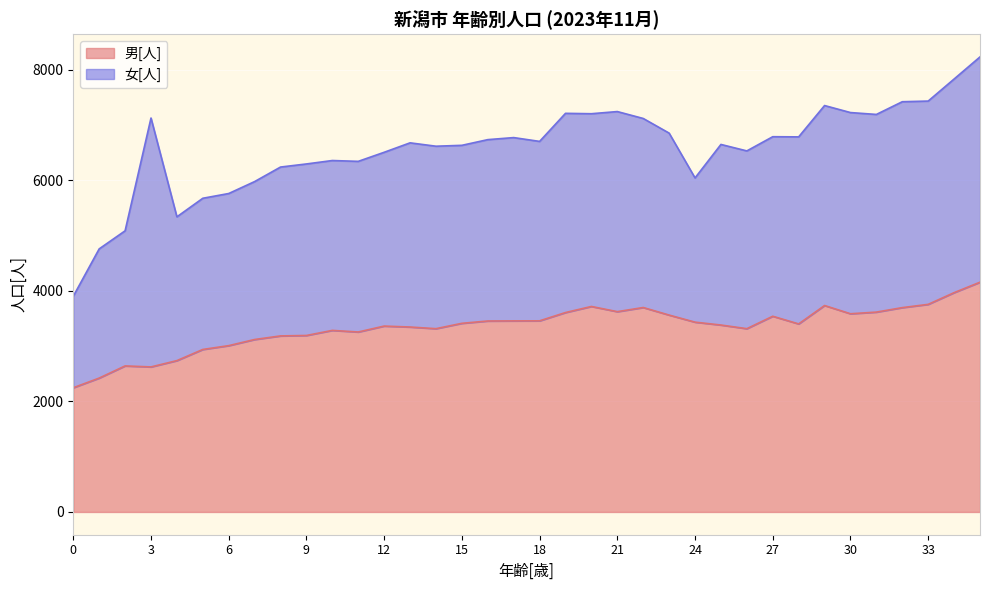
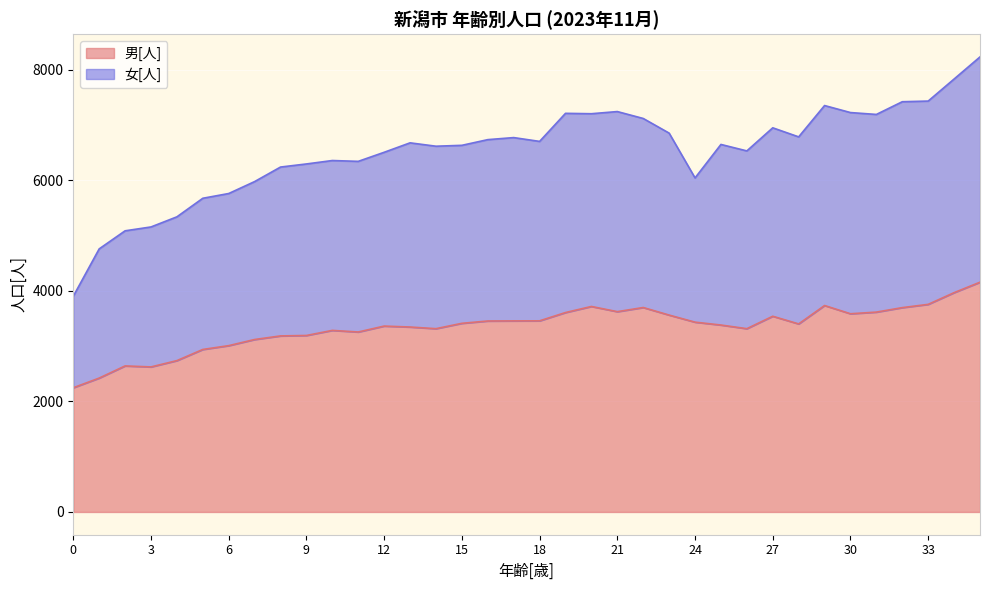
女[人], 3: 4500 -> 2500
女[人], 27: 3200 -> 3400
